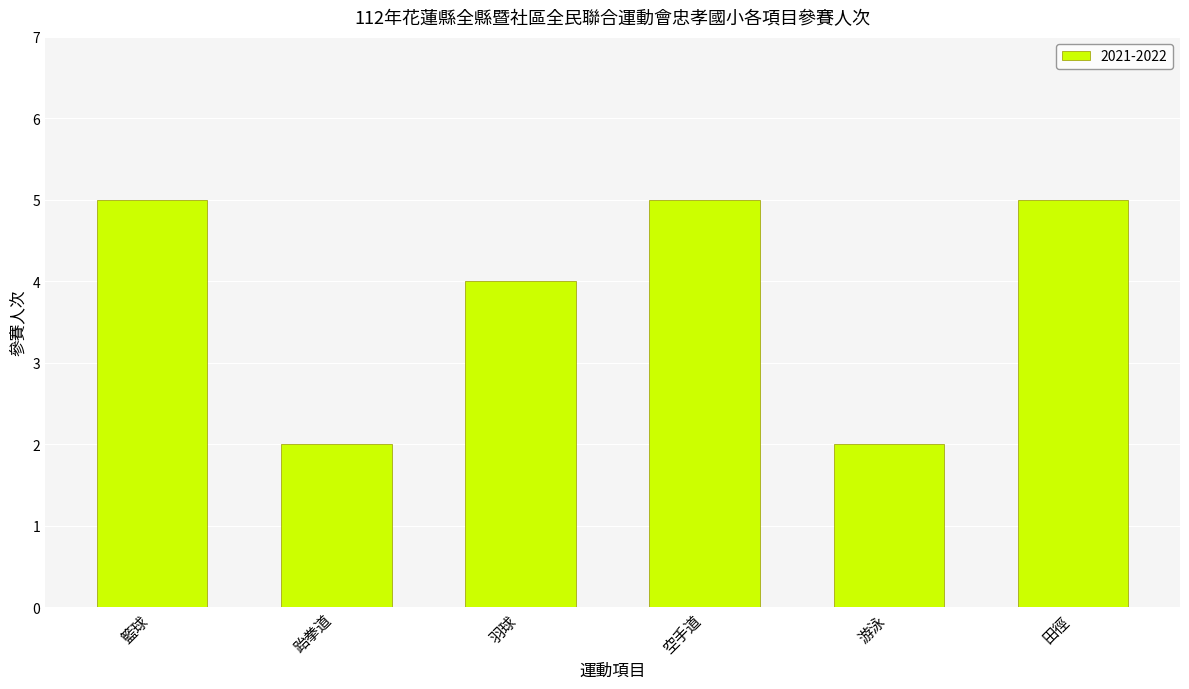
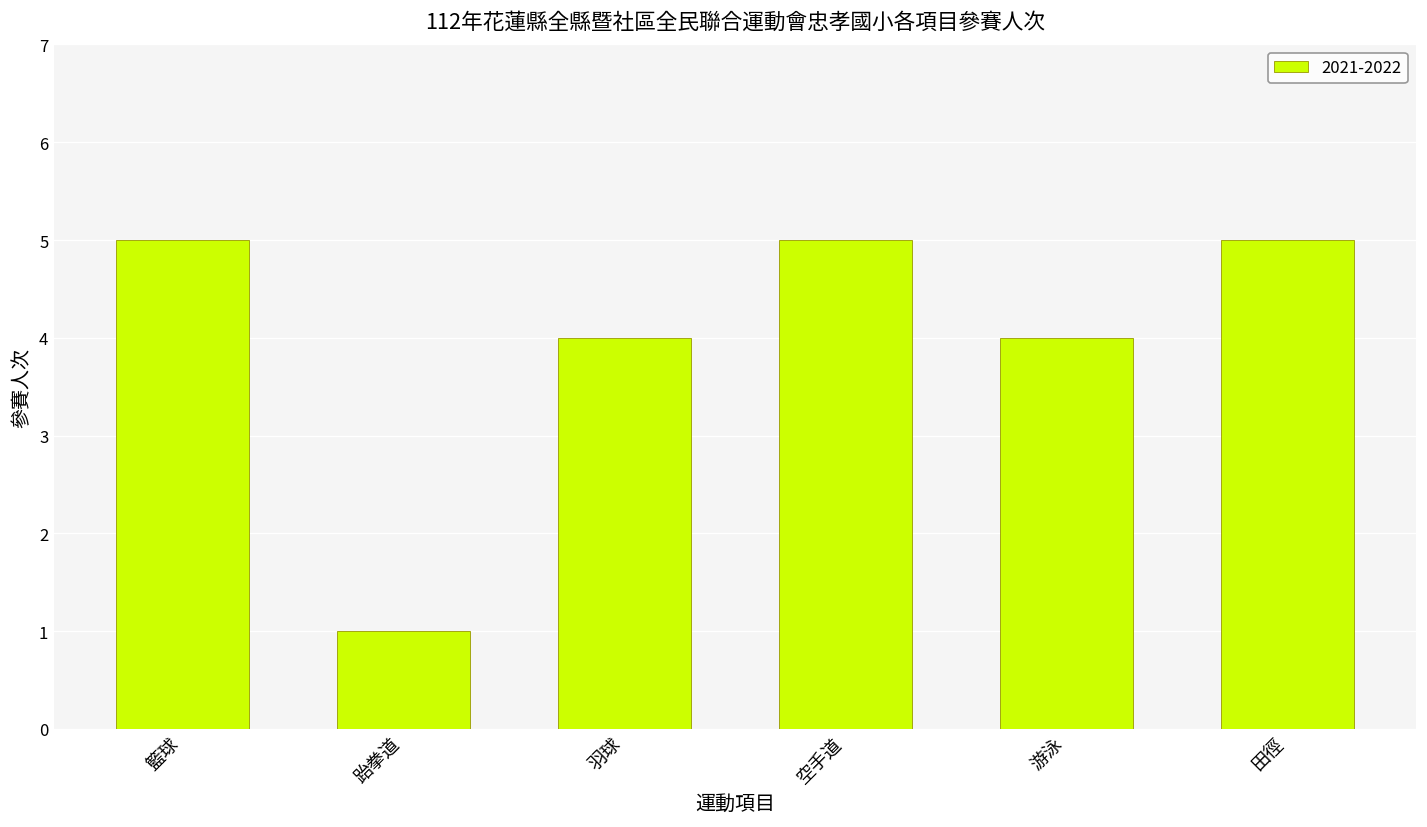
跆拳道: 2 -> 1
游泳: 2 -> 4
